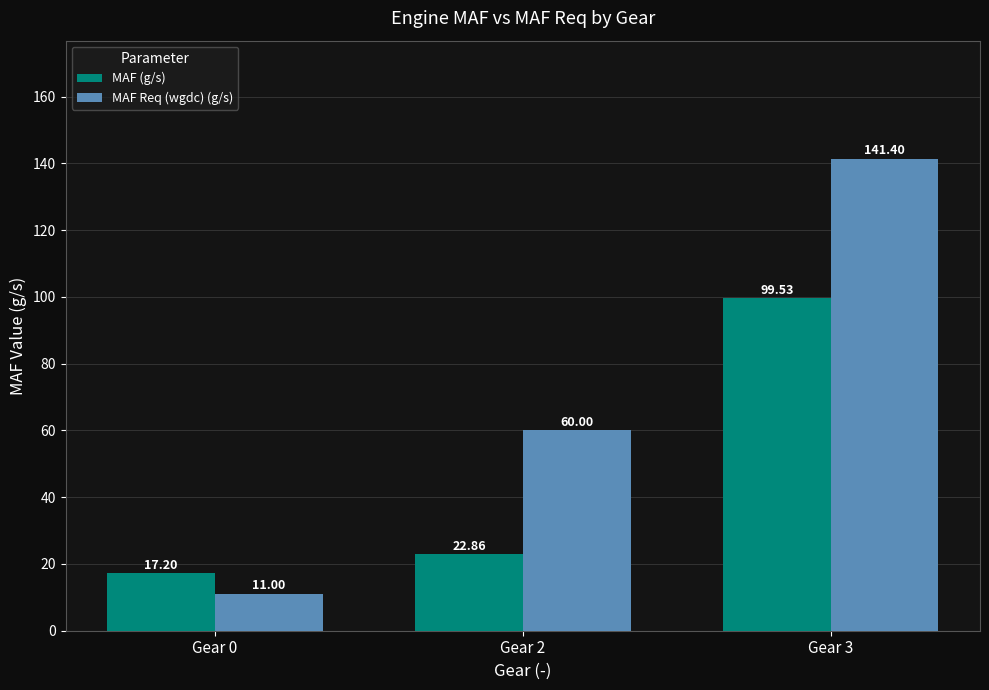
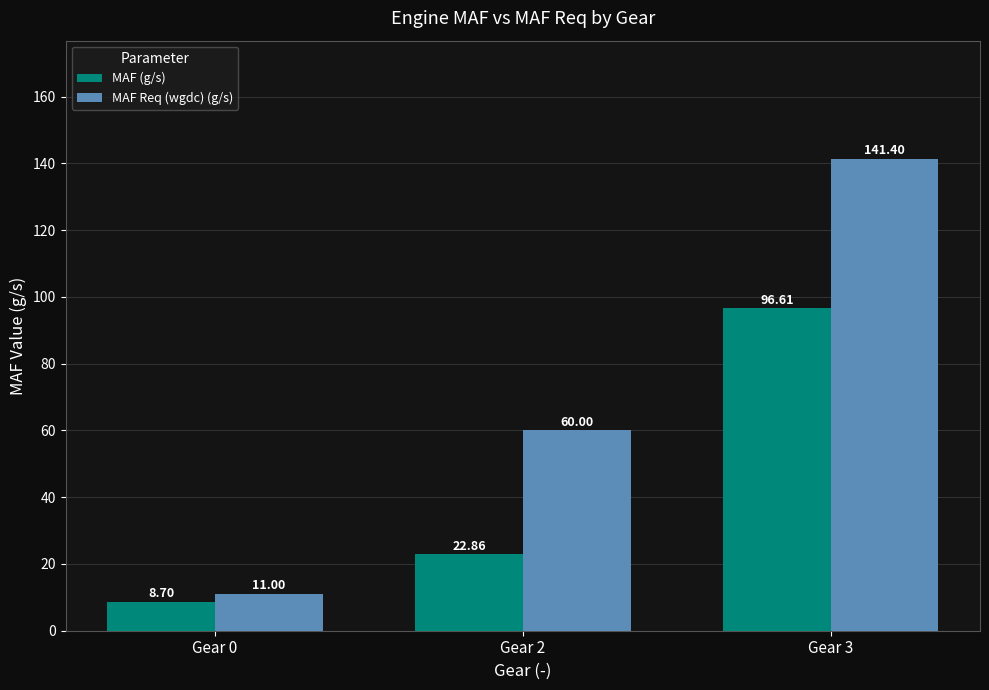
MAF (g/s), Gear 0: 17.20 -> 8.70
MAF (g/s), Gear 3: 99.53 -> 96.61
